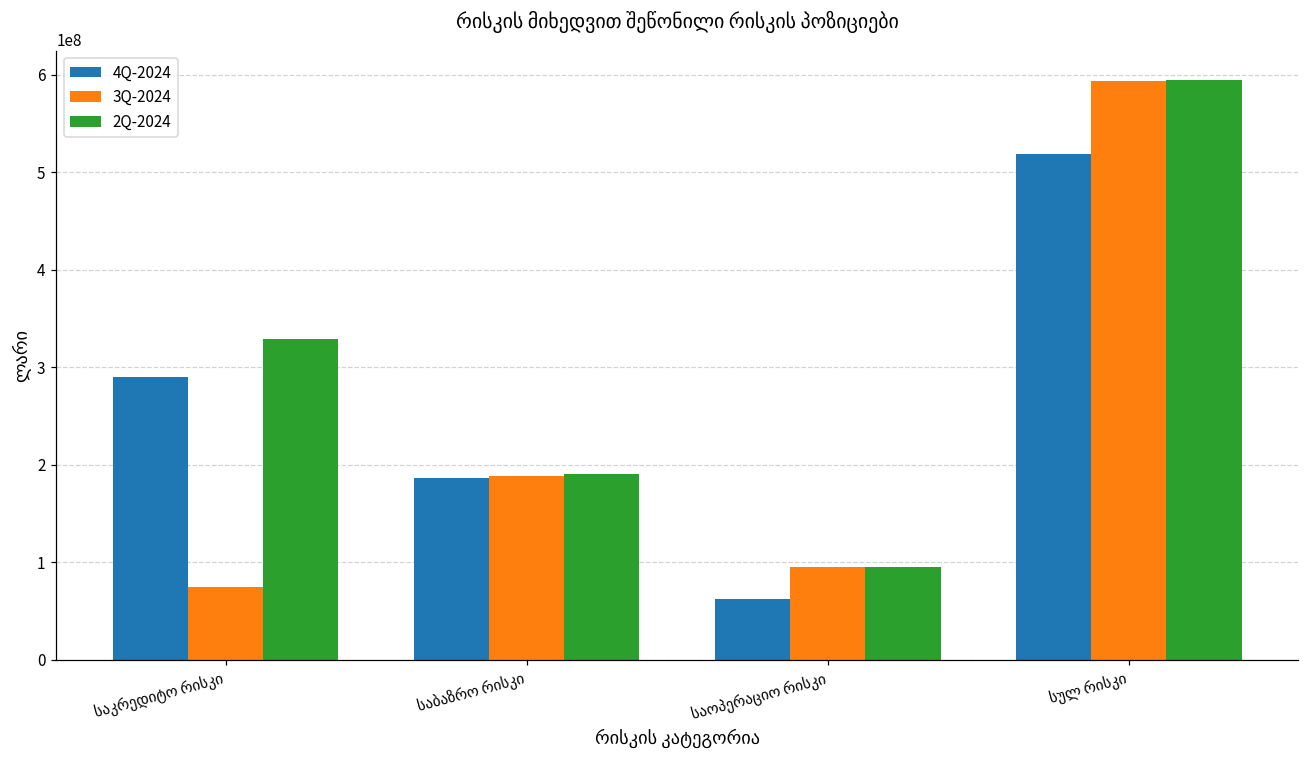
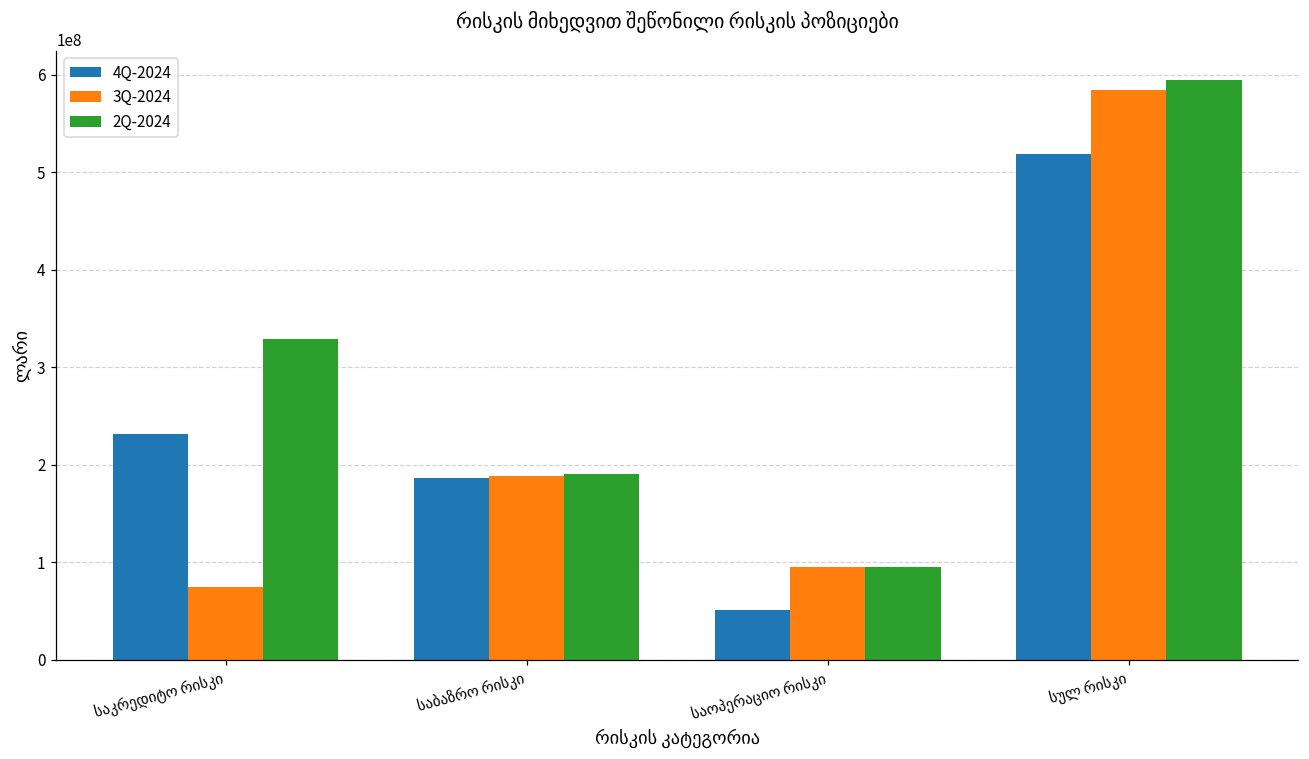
4Q-2024, საკრედიტო რისკი: 290000000 -> 230000000
4Q-2024, საოპერაციო რისკი: 60000000 -> 50000000
3Q-2024, სულ რისკი: 590000000 -> 580000000
